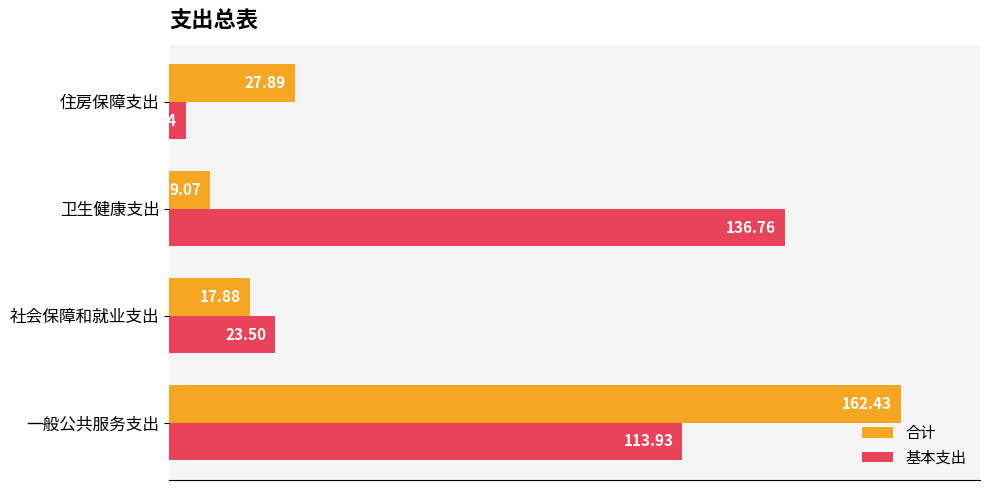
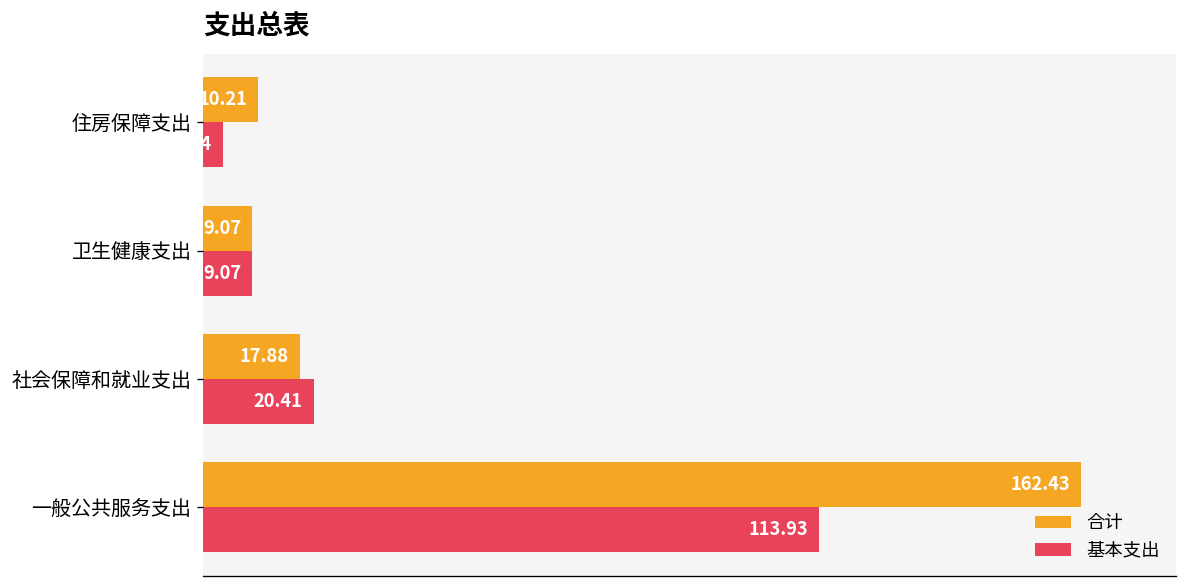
合计, 住房保障支出: 27.89 -> 10.21
基本支出, 卫生健康支出: 136.76 -> 9.07
基本支出, 社会保障和就业支出: 23.50 -> 20.41
